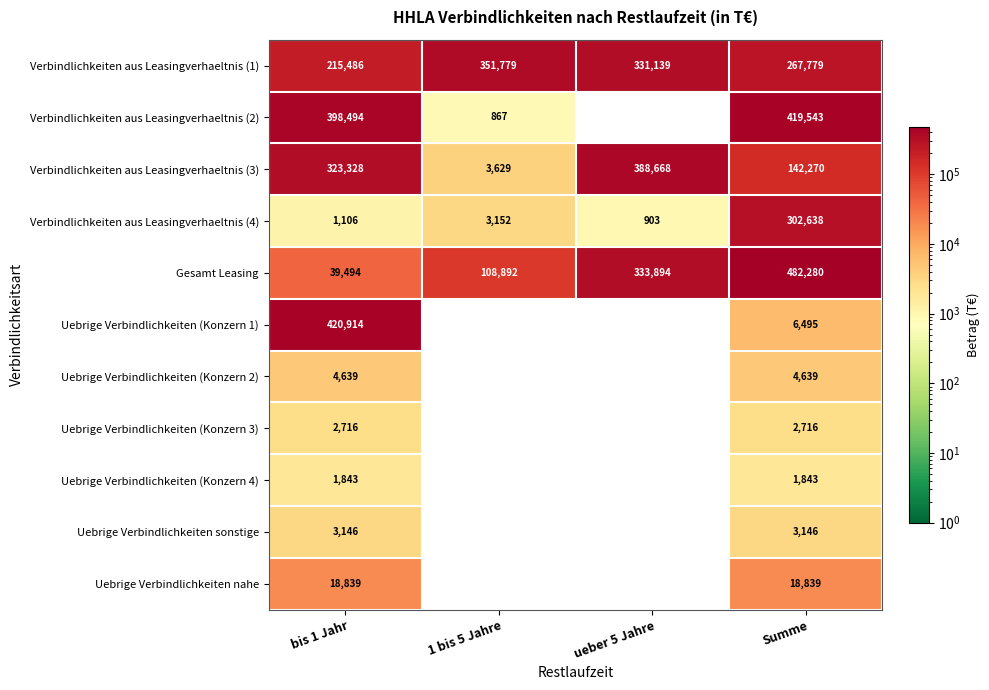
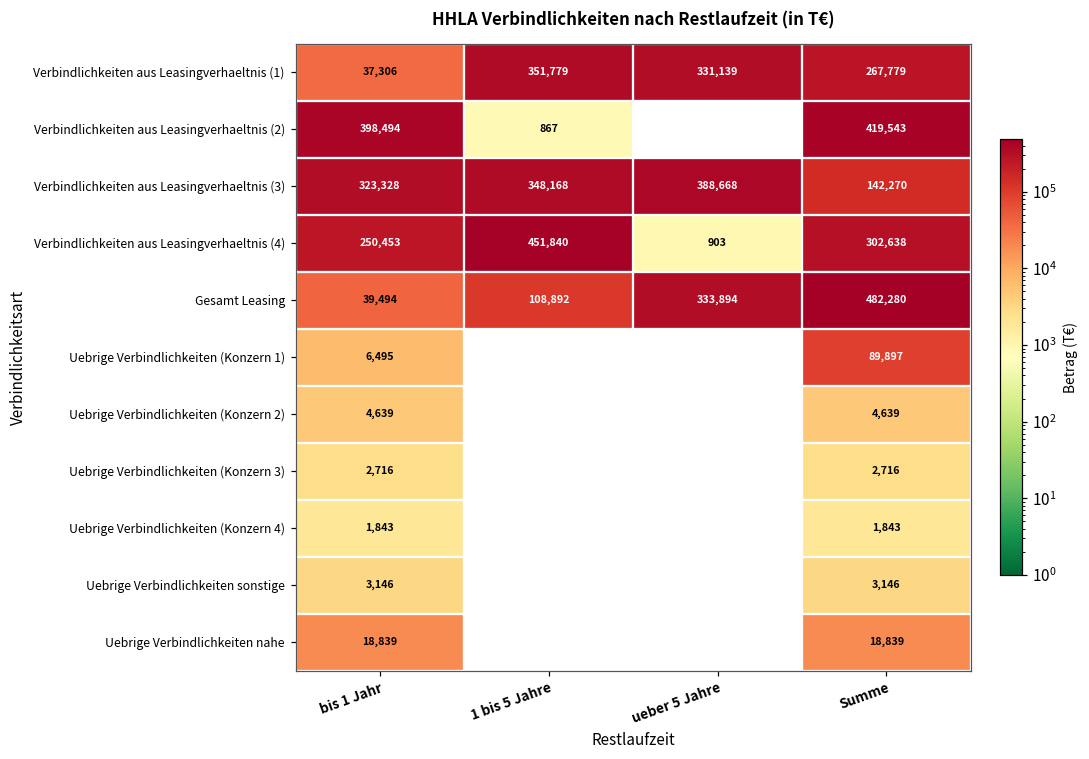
Verbindlichkeiten aus Leasingverhaeltnis (1), bis 1 Jahr: 215,486 -> 37,306
Verbindlichkeiten aus Leasingverhaeltnis (3), 1 bis 5 Jahre: 3,629 -> 348,168
Verbindlichkeiten aus Leasingverhaeltnis (4), bis 1 Jahr: 1,106 -> 250,453
Verbindlichkeiten aus Leasingverhaeltnis (4), 1 bis 5 Jahre: 3,152 -> 451,840
Uebrige Verbindlichkeiten (Konzern 1), bis 1 Jahr: 420,914 -> 6,495
Uebrige Verbindlichkeiten (Konzern 1), Summe: 6,495 -> 89,897
